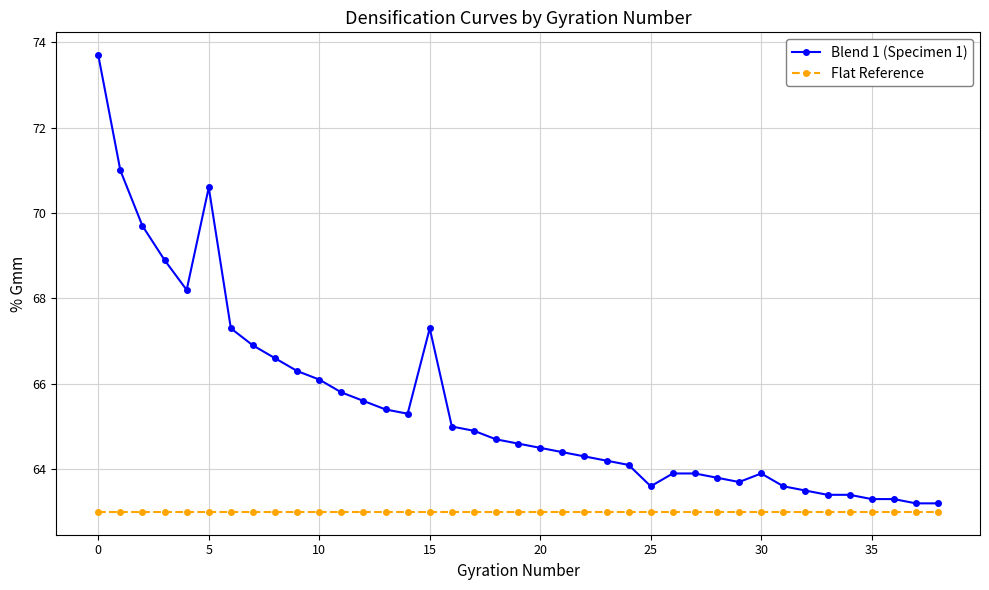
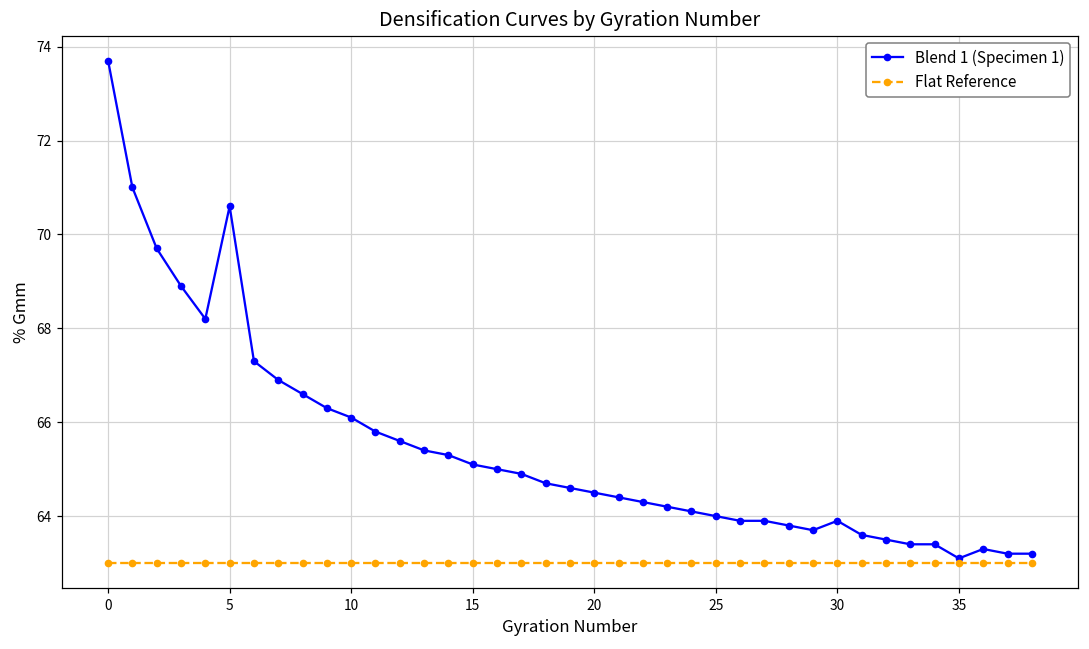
Blend 1 (Specimen 1), 15: 67.3 -> 65.1
Blend 1 (Specimen 1), 25: 63.6 -> 64.0
Blend 1 (Specimen 1), 35: 63.3 -> 63.1
